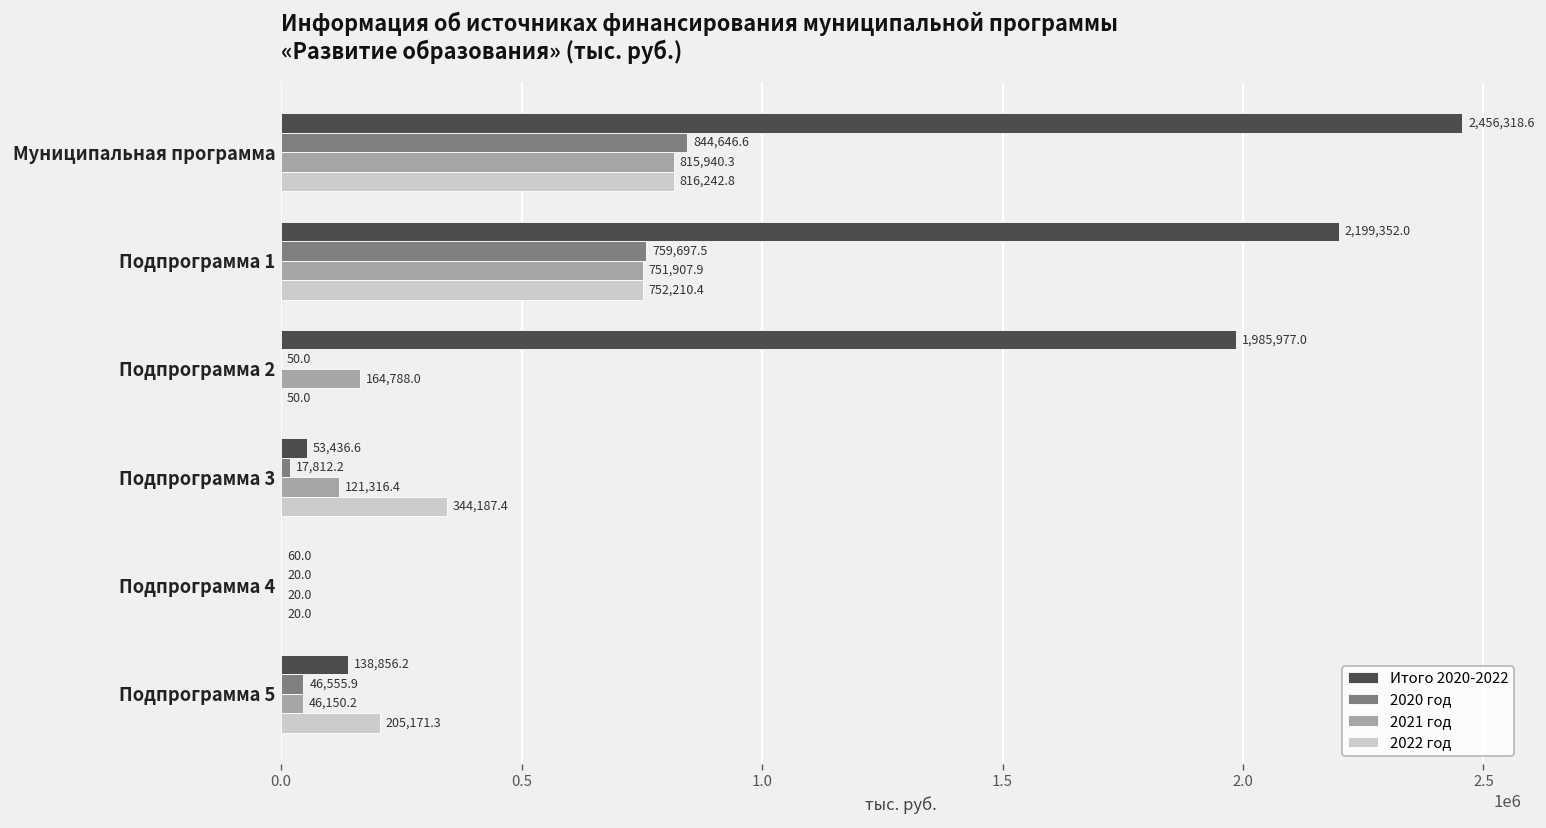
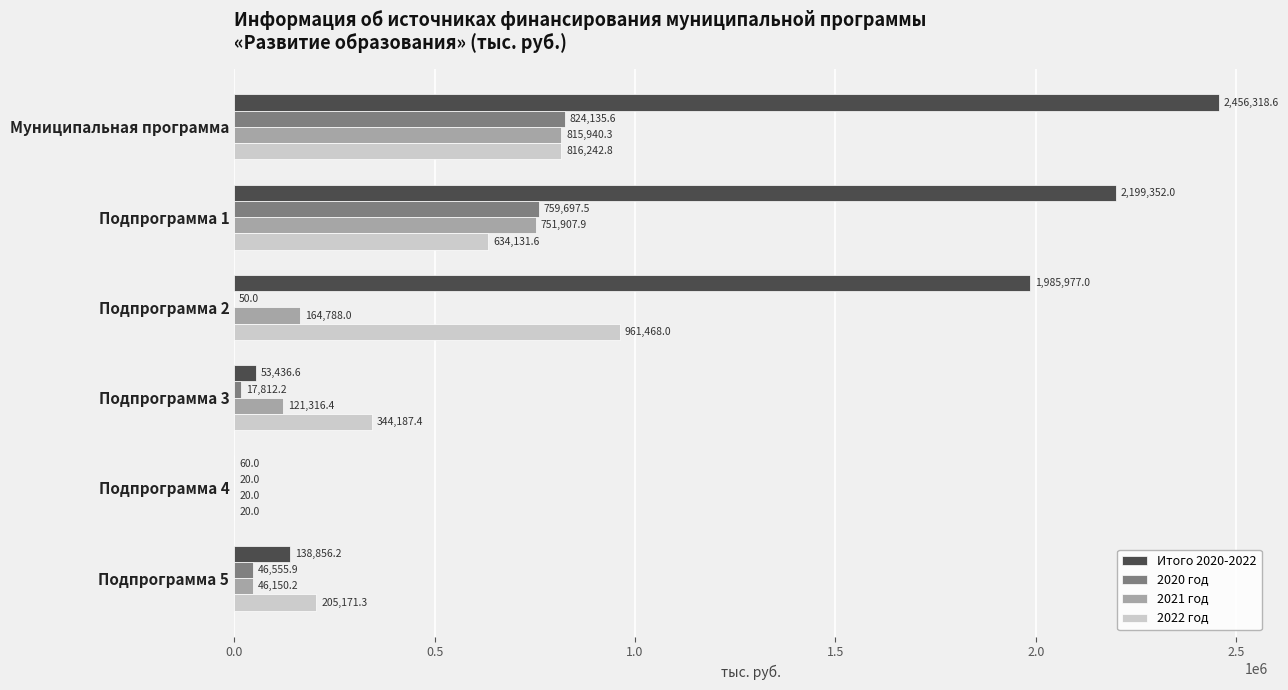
2020 год, Муниципальная программа: 844,646.6 -> 824,135.6
2022 год, Подпрограмма 1: 752,210.4 -> 634,131.6
2022 год, Подпрограмма 2: 50.0 -> 961,468.0
